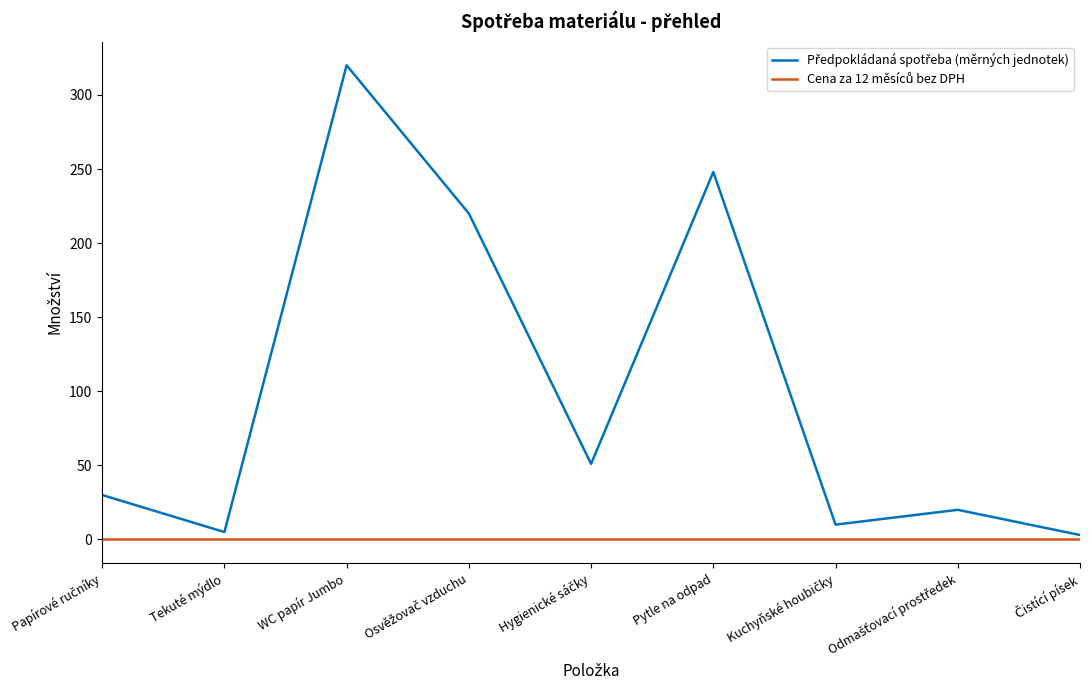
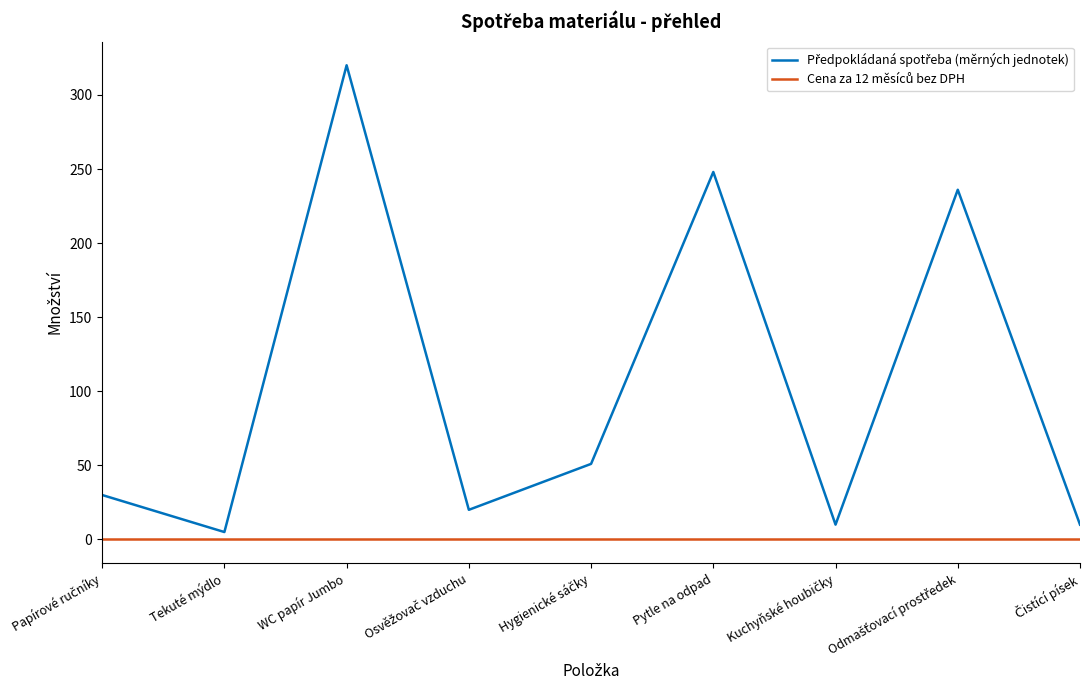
Předpokládaná spotřeba (měrných jednotek), Osvěžovač vzduchu: 220 -> 20
Předpokládaná spotřeba (měrných jednotek), Odmašťovací prostředek: 20 -> 236
Předpokládaná spotřeba (měrných jednotek), Čistící písek: 3 -> 10
